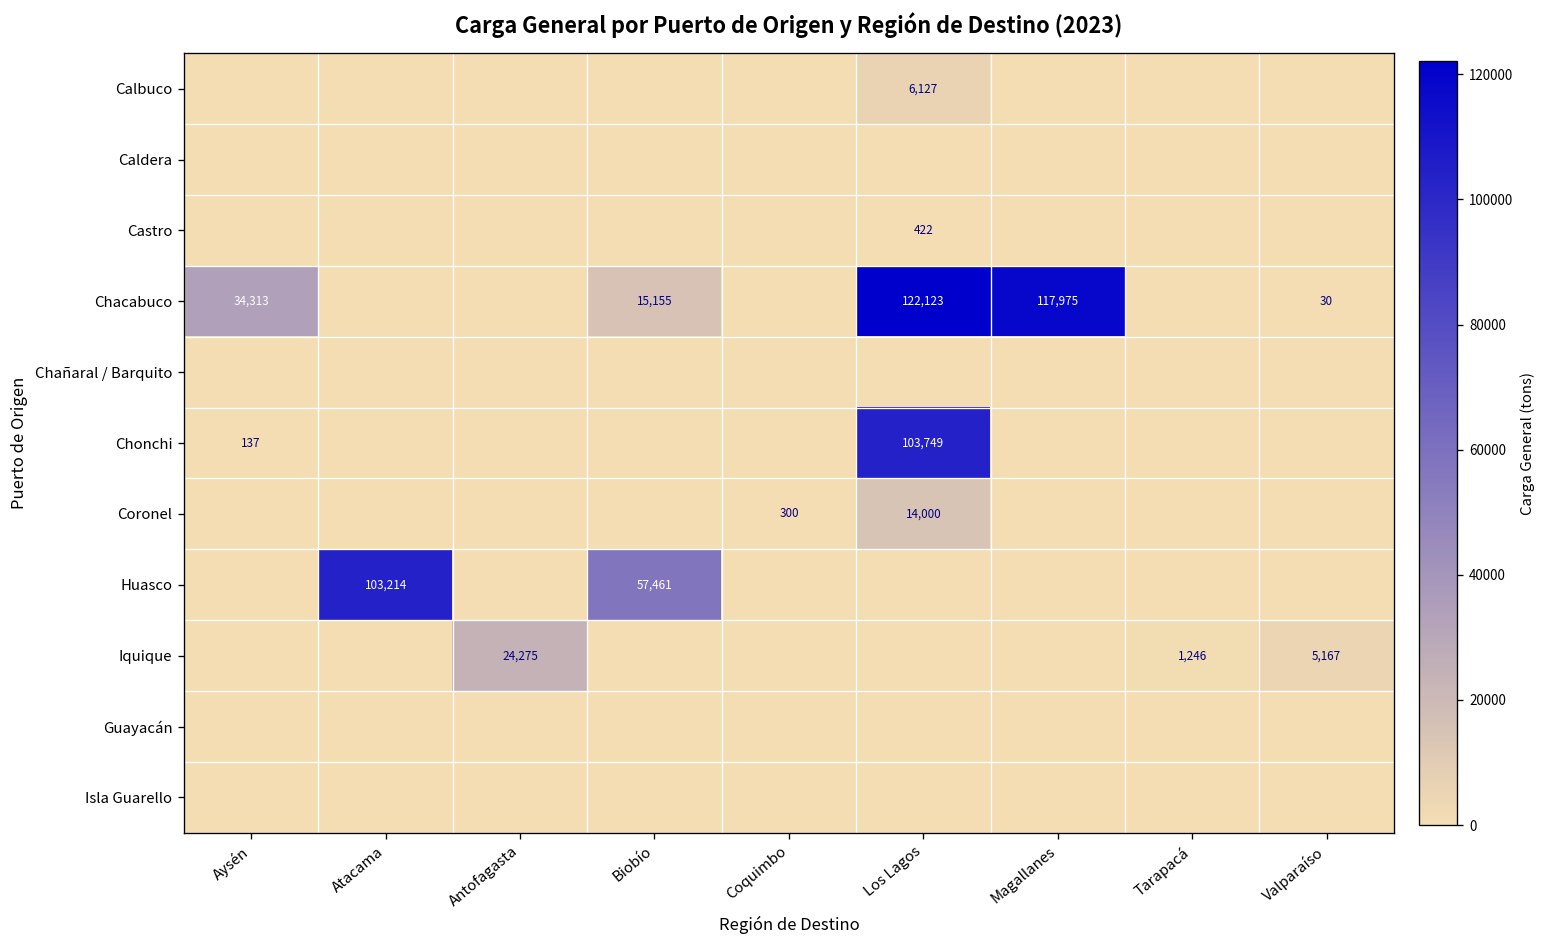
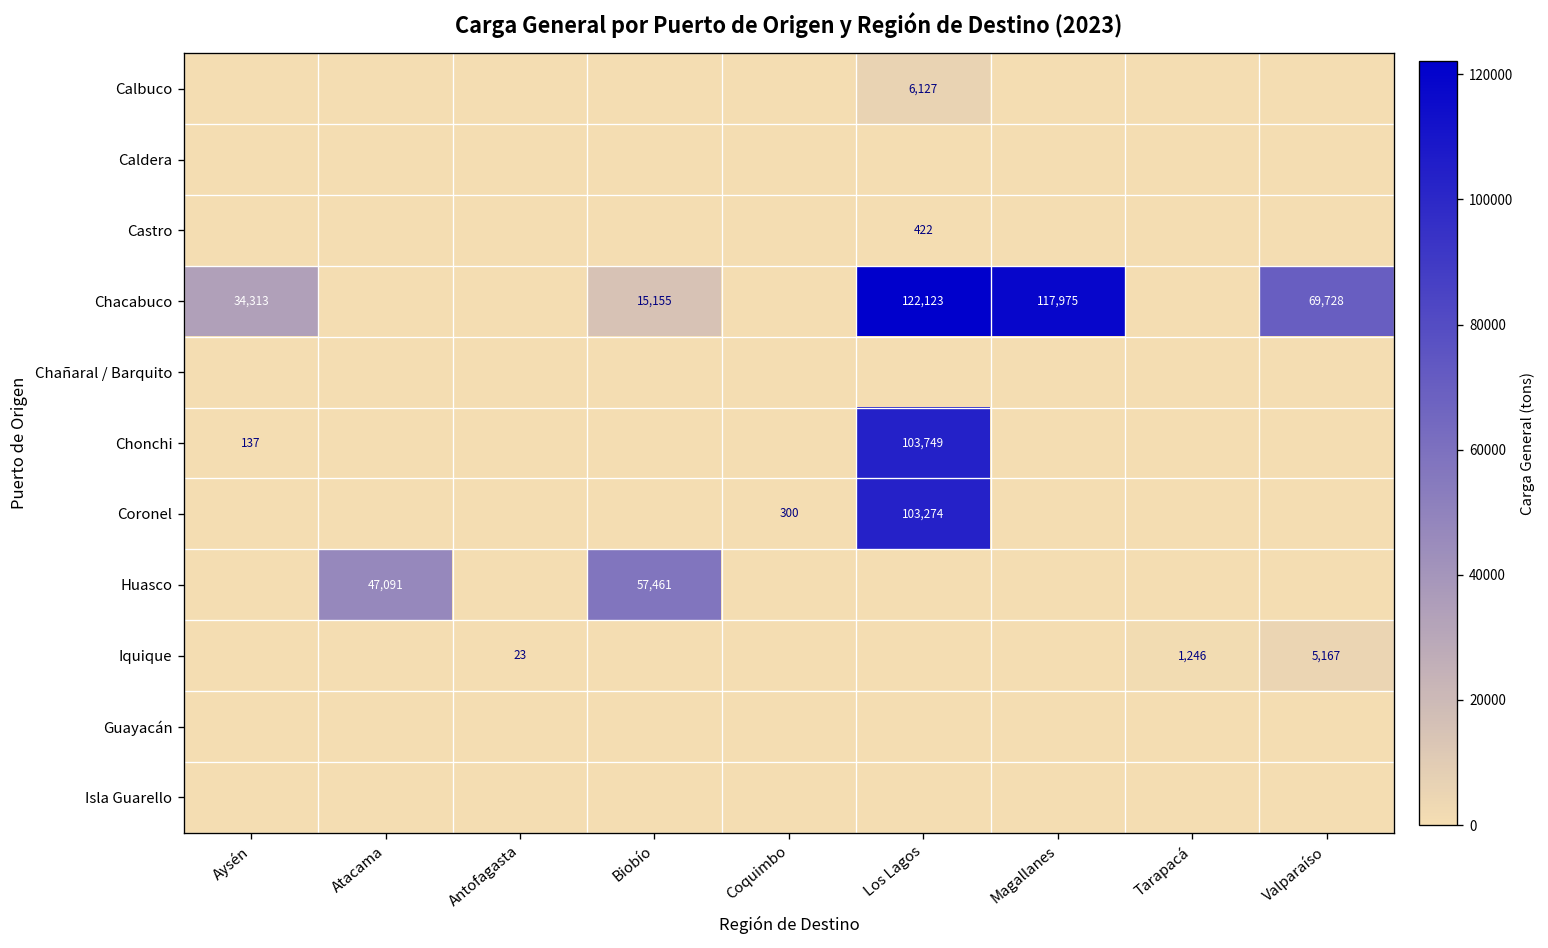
Chacabuco, Valparaíso: 30 -> 69,728
Coronel, Los Lagos: 14,000 -> 103,274
Huasco, Atacama: 103,214 -> 47,091
Iquique, Antofagasta: 24,275 -> 23
